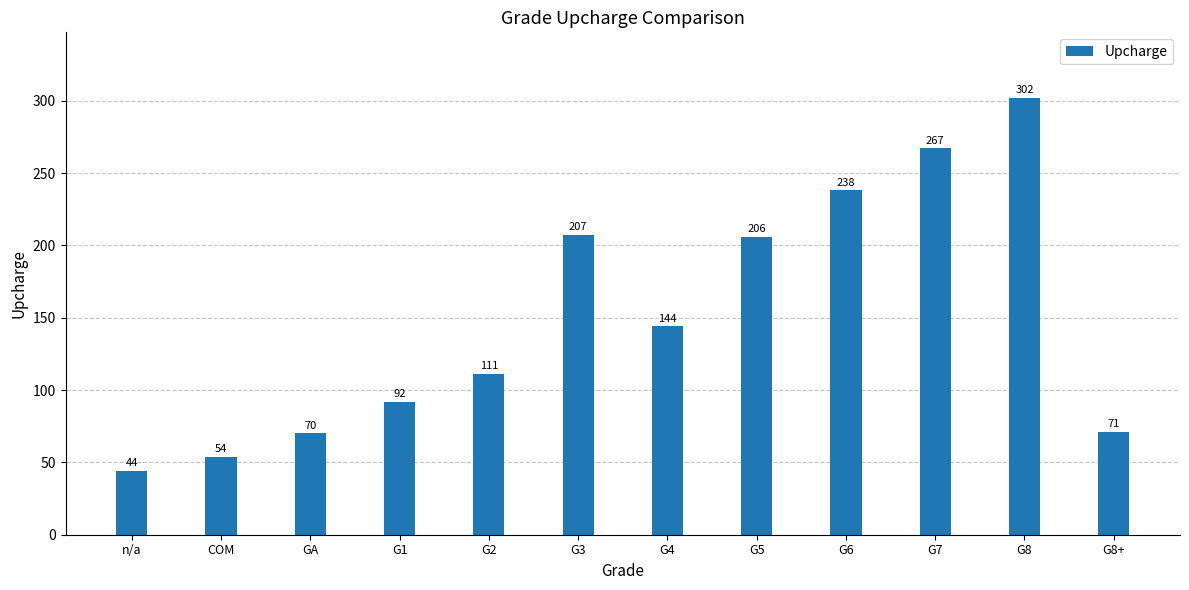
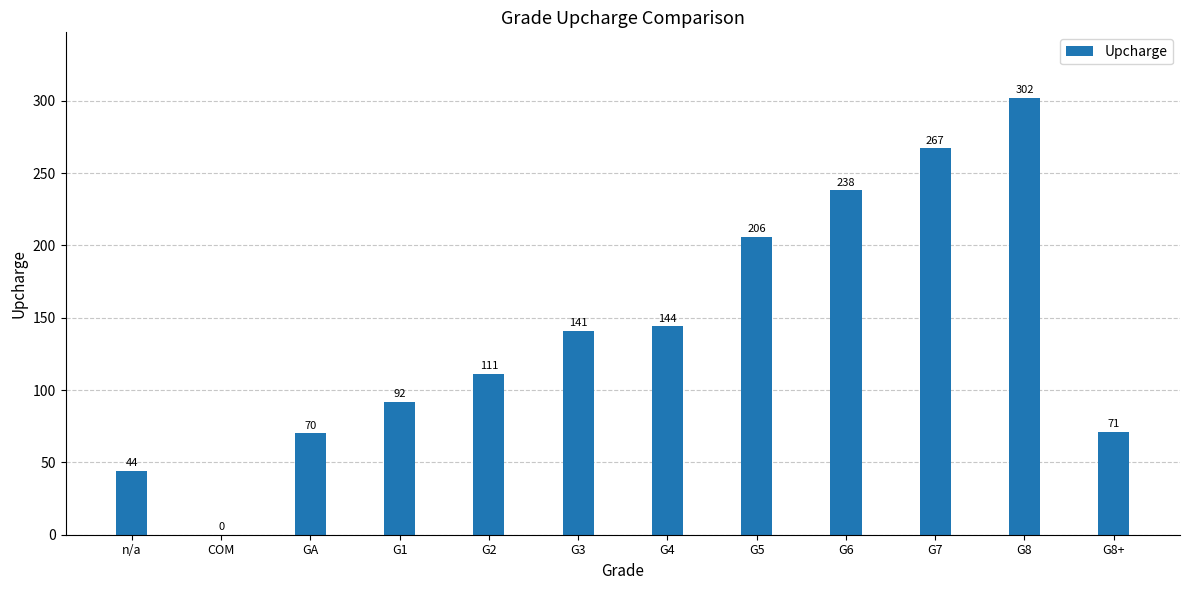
COM: 54 -> 0
G3: 207 -> 141
